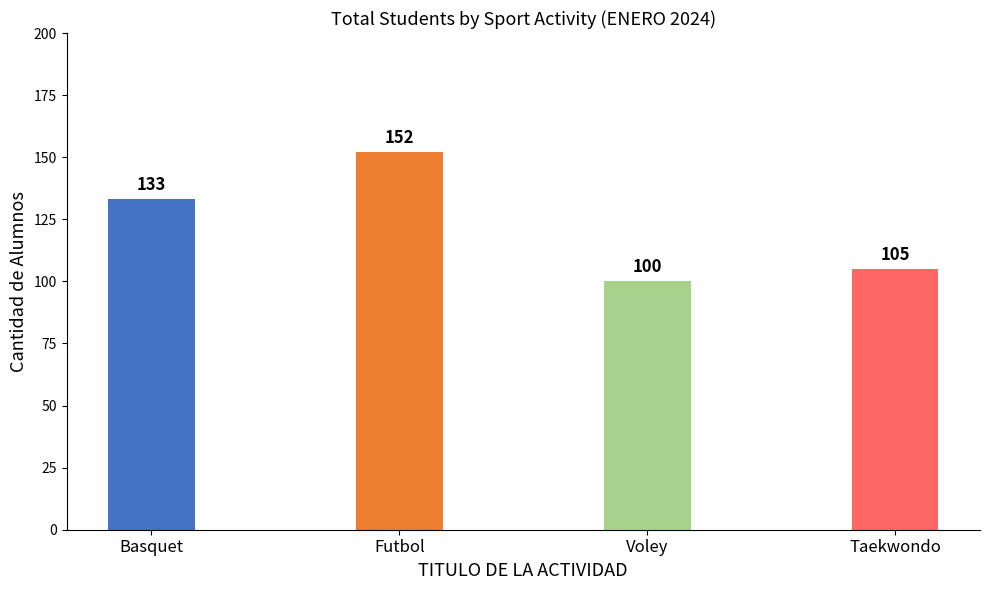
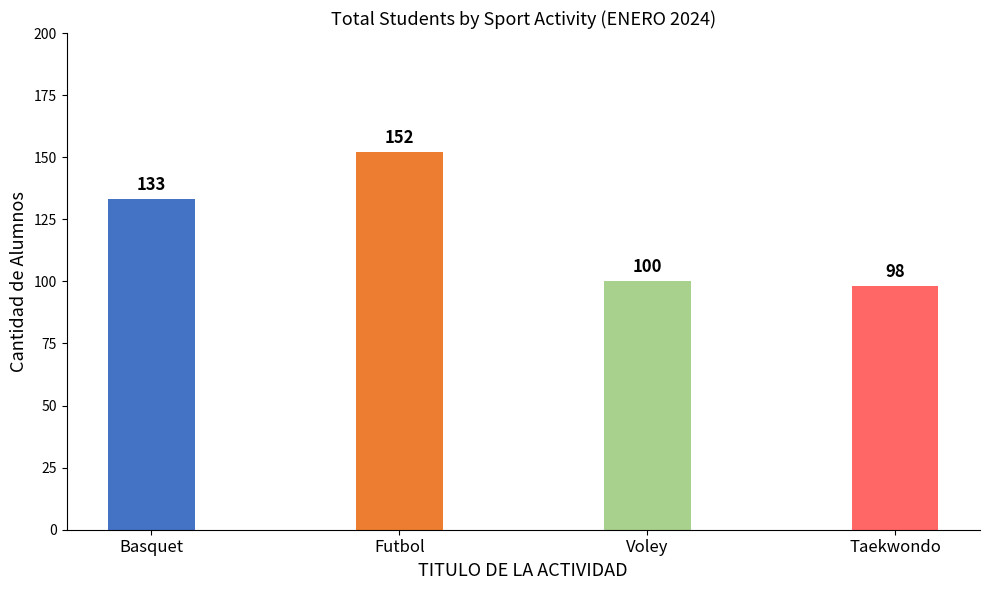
Taekwondo: 105 -> 98
